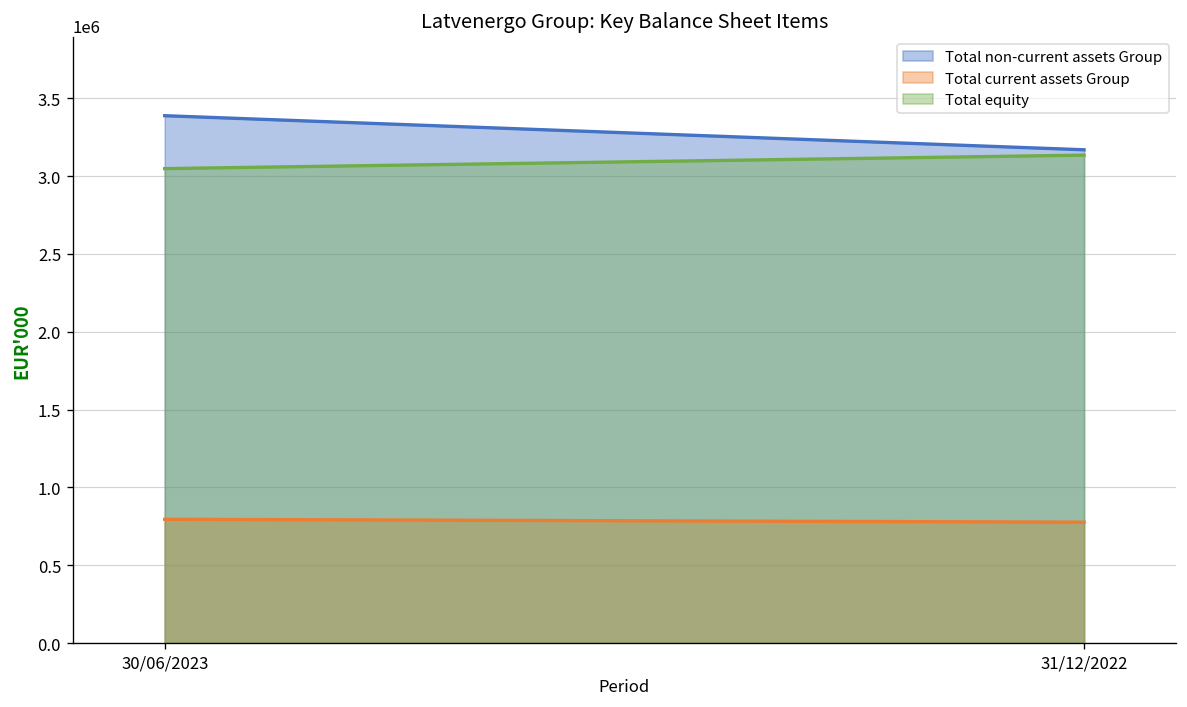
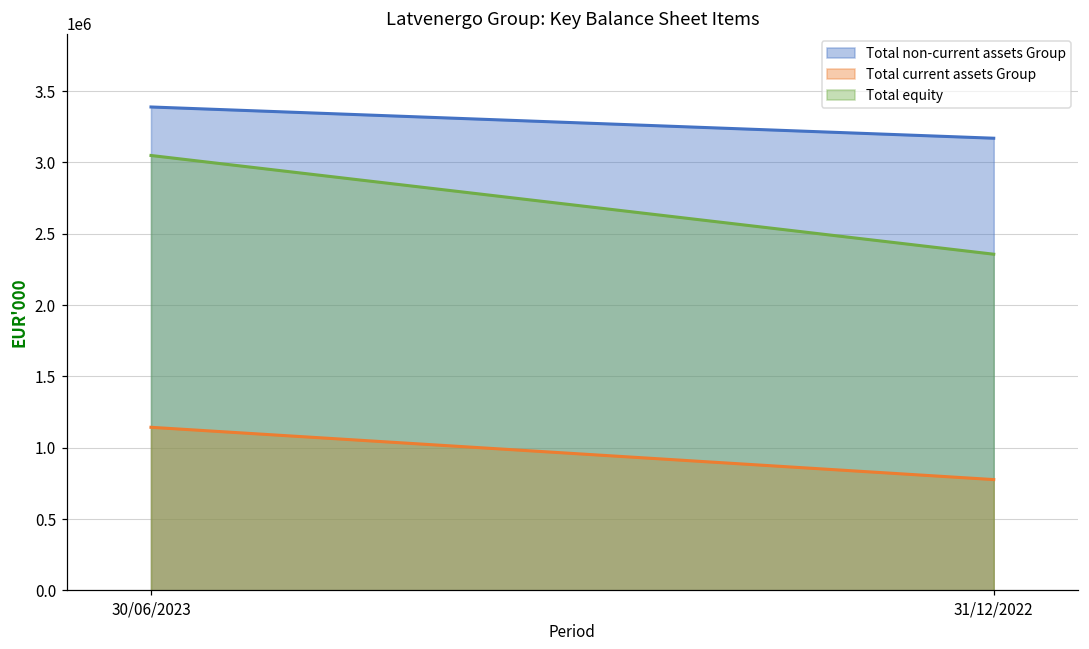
Total current assets Group, 30/06/2023: 800000 -> 1140000
Total equity, 31/12/2022: 3140000 -> 2360000
